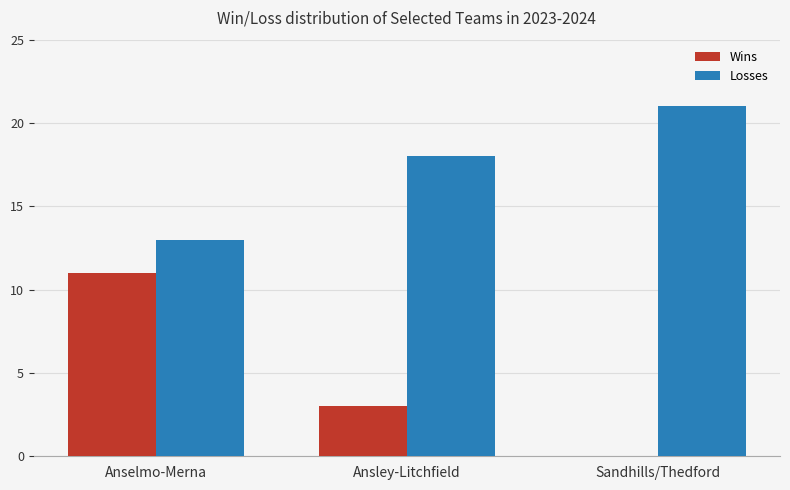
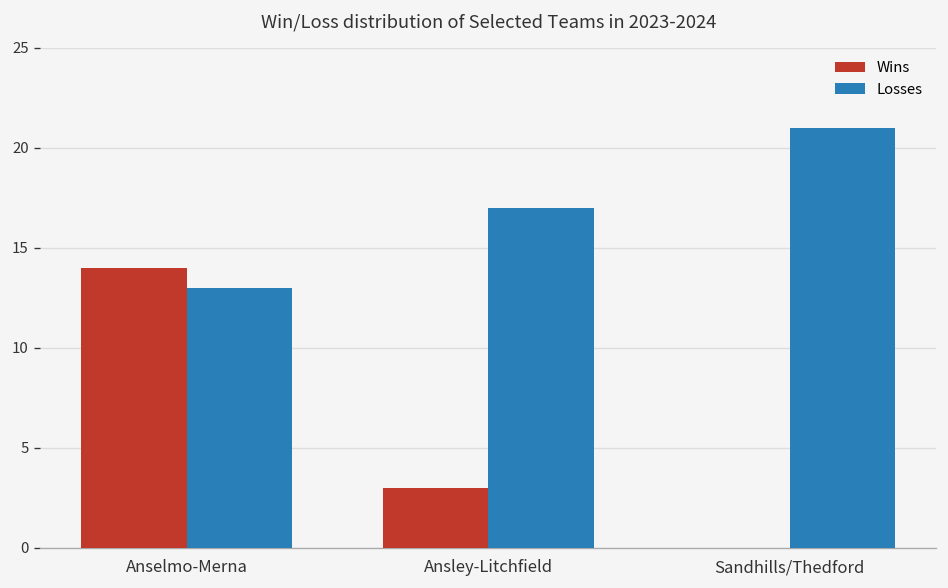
Wins, Anselmo-Merna: 11 -> 14
Losses, Ansley-Litchfield: 18 -> 17
